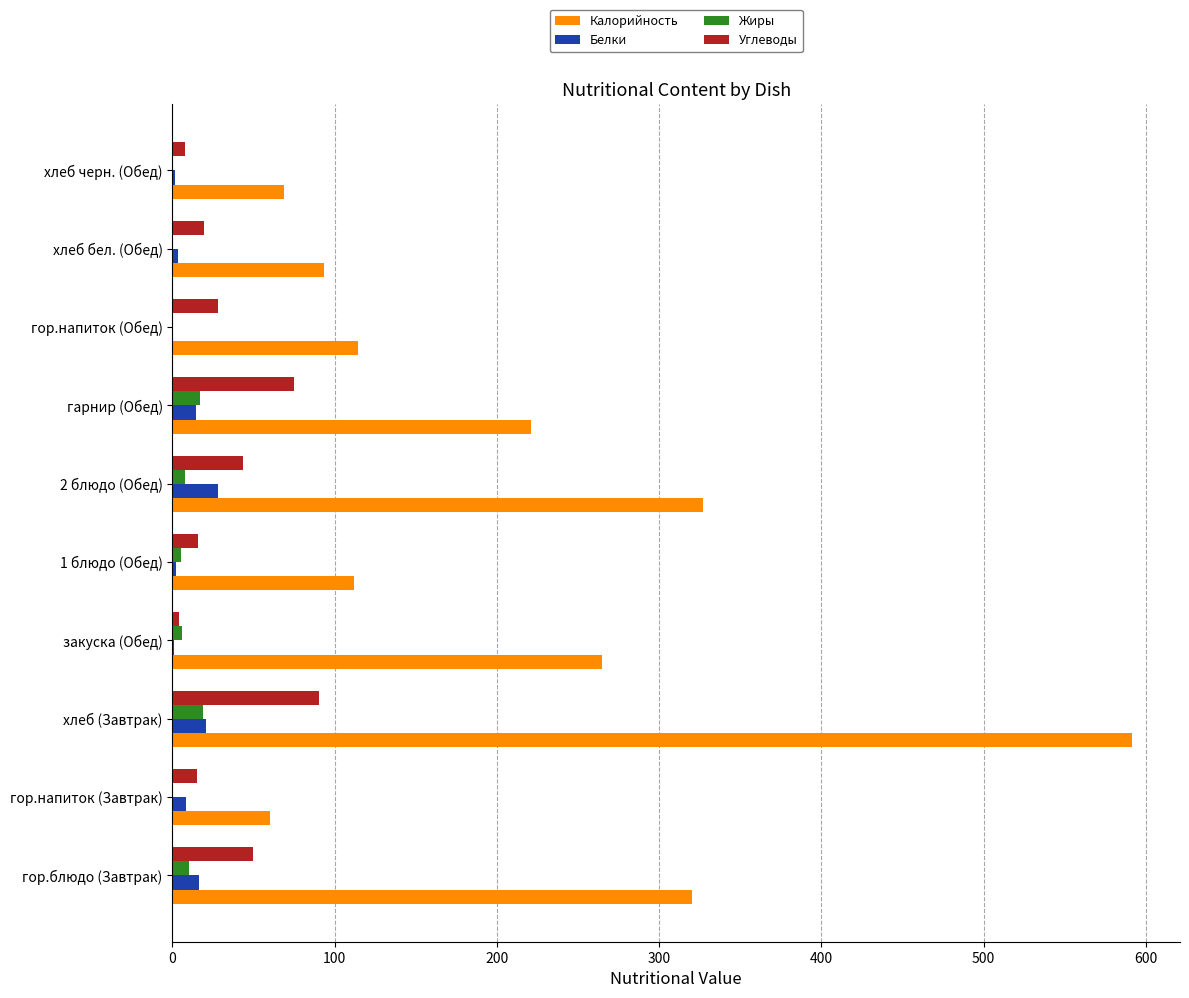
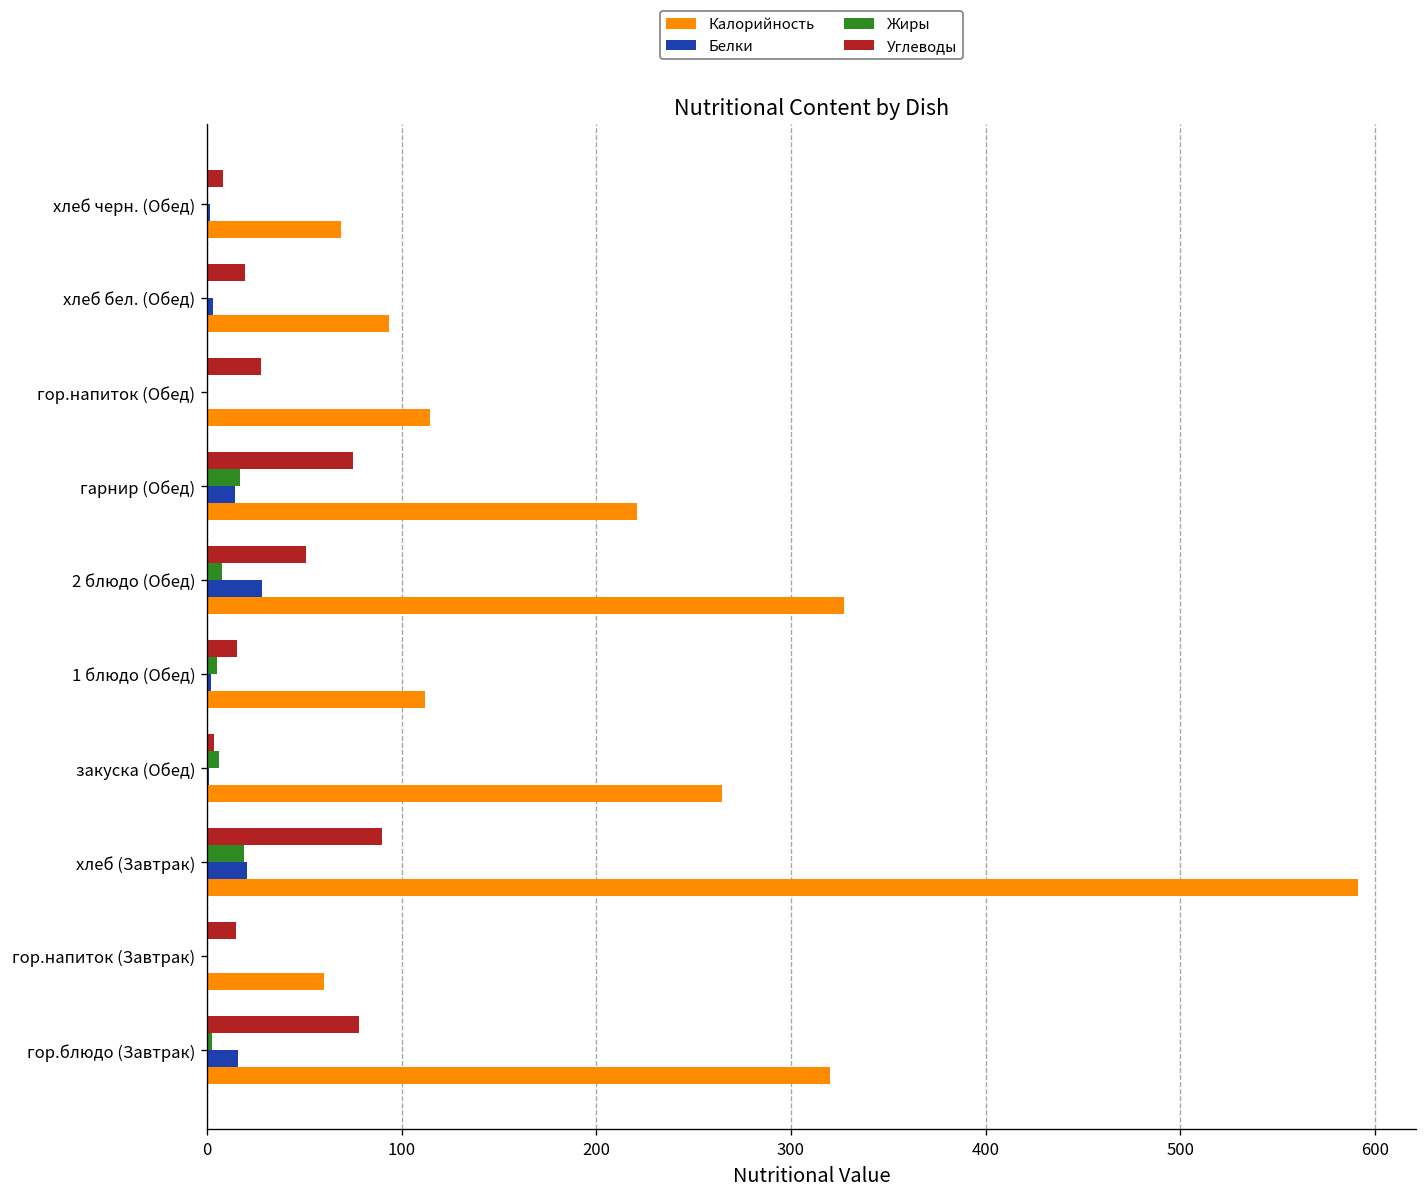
Углеводы, 2 блюдо (Обед): 44 -> 51
Белки, гор.напиток (Завтрак): 8 -> 0
Углеводы, гор.блюдо (Завтрак): 49 -> 78
Жиры, гор.блюдо (Завтрак): 10 -> 3
